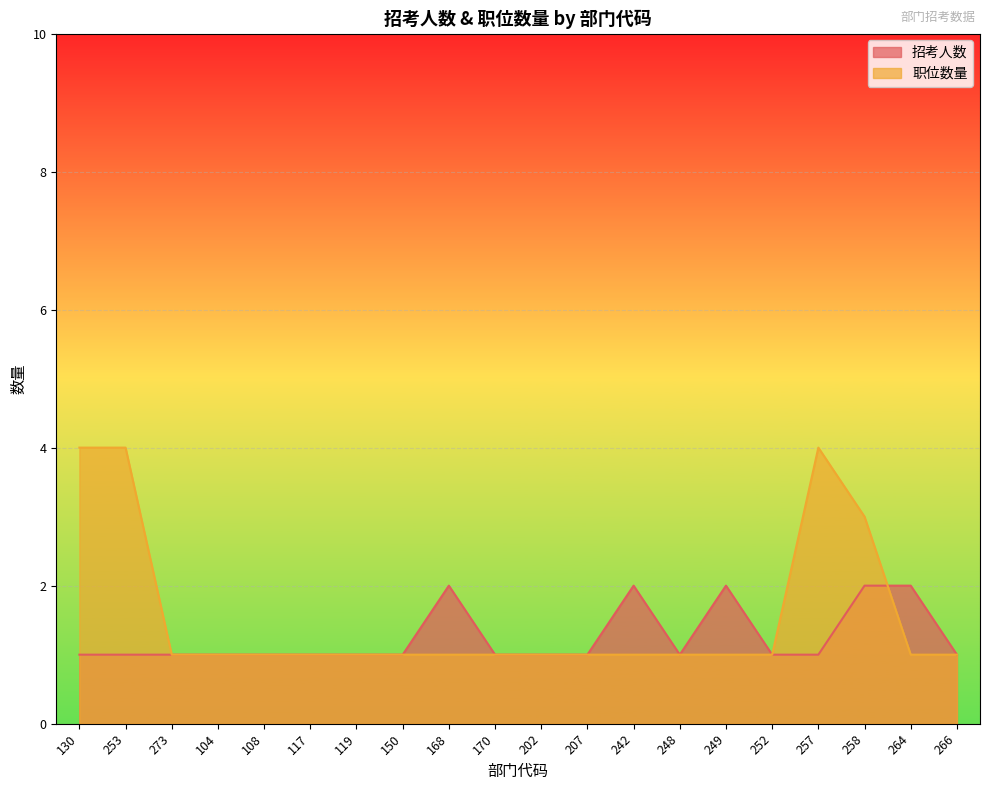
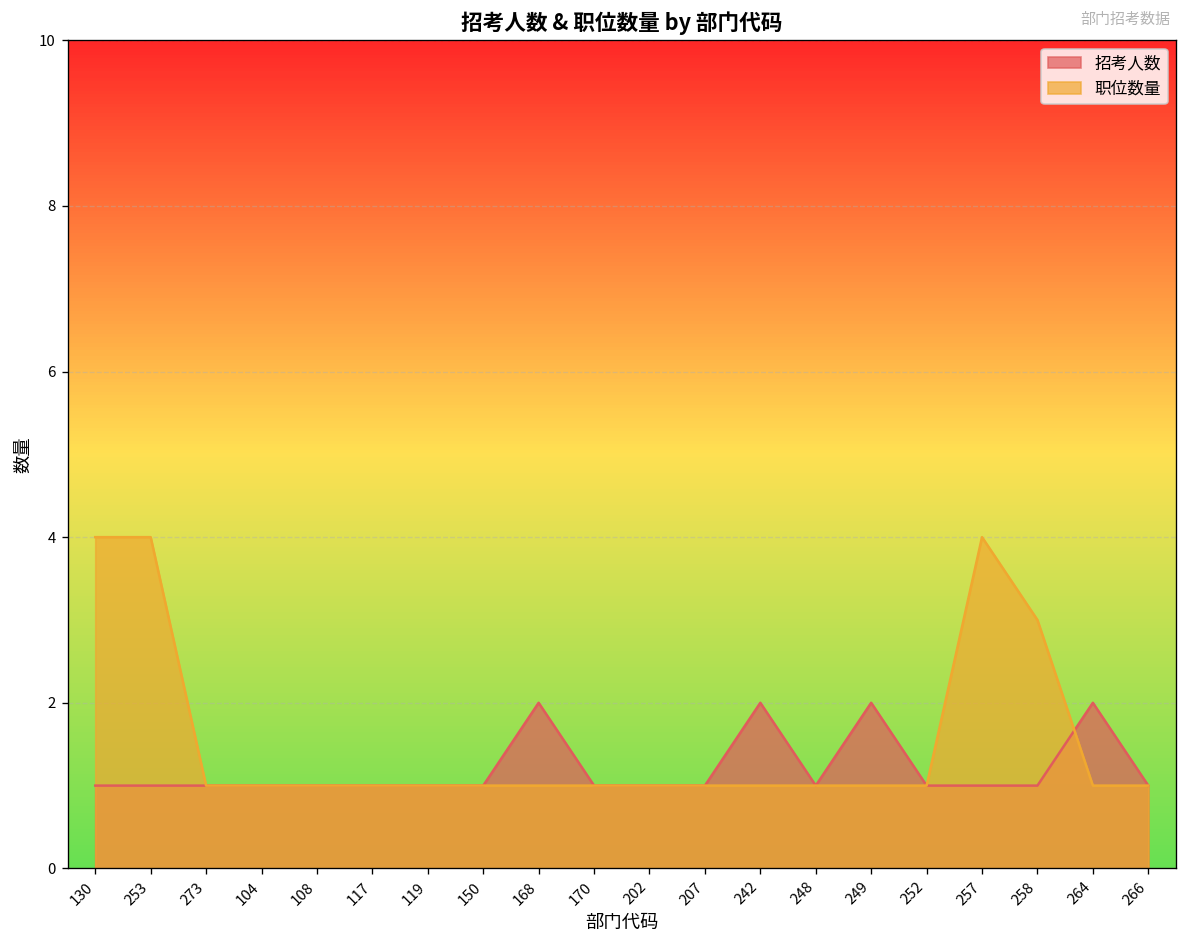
招考人数, 258: 2 -> 1
